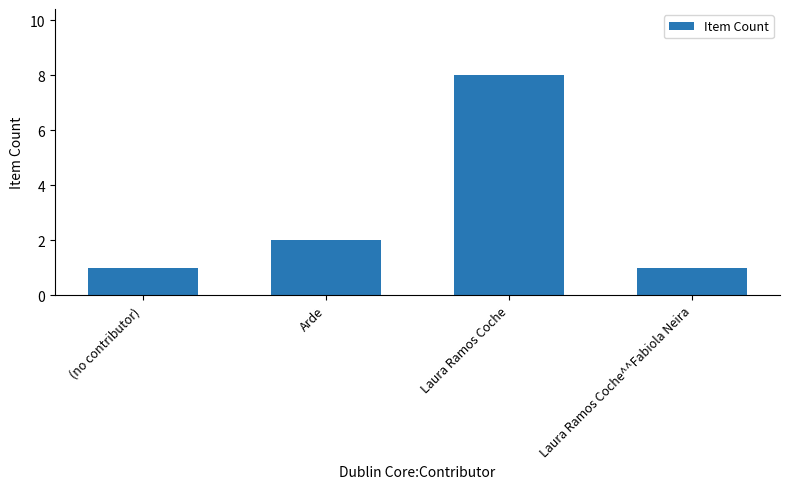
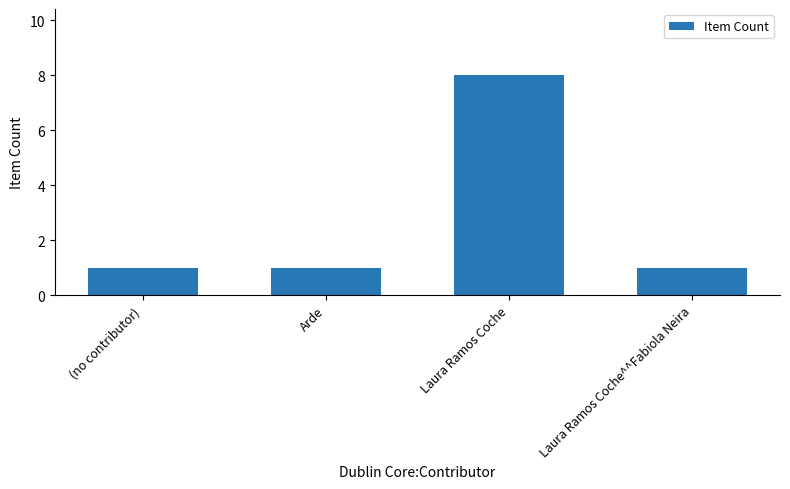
Arde: 2 -> 1
